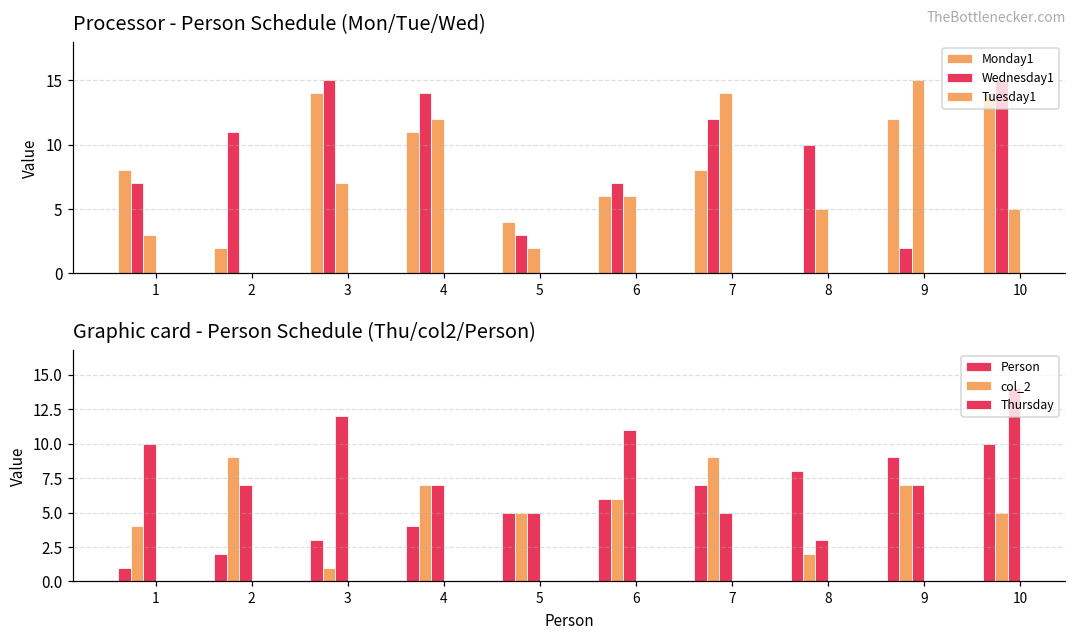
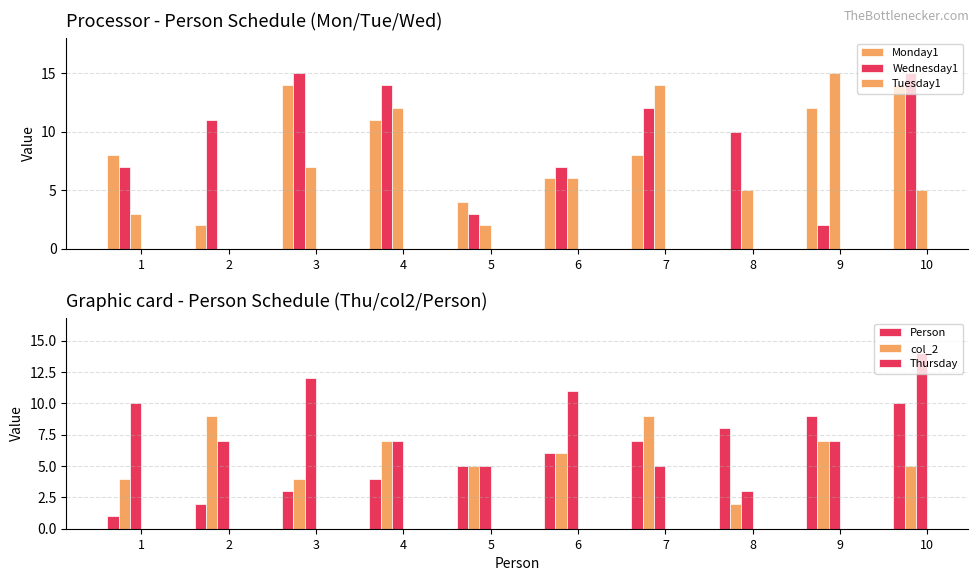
Graphic card - Person Schedule (Thu/col2/Person), col_2, 3: 1 -> 4
